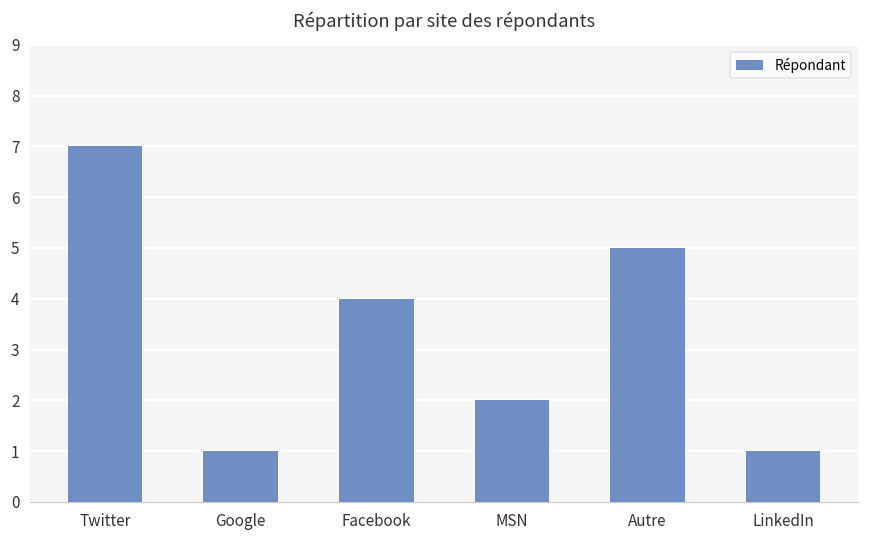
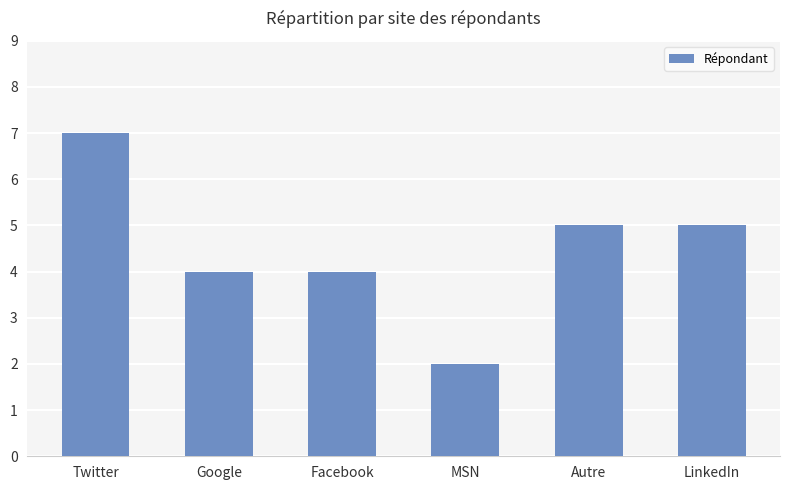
Google: 1 -> 4
LinkedIn: 1 -> 5
